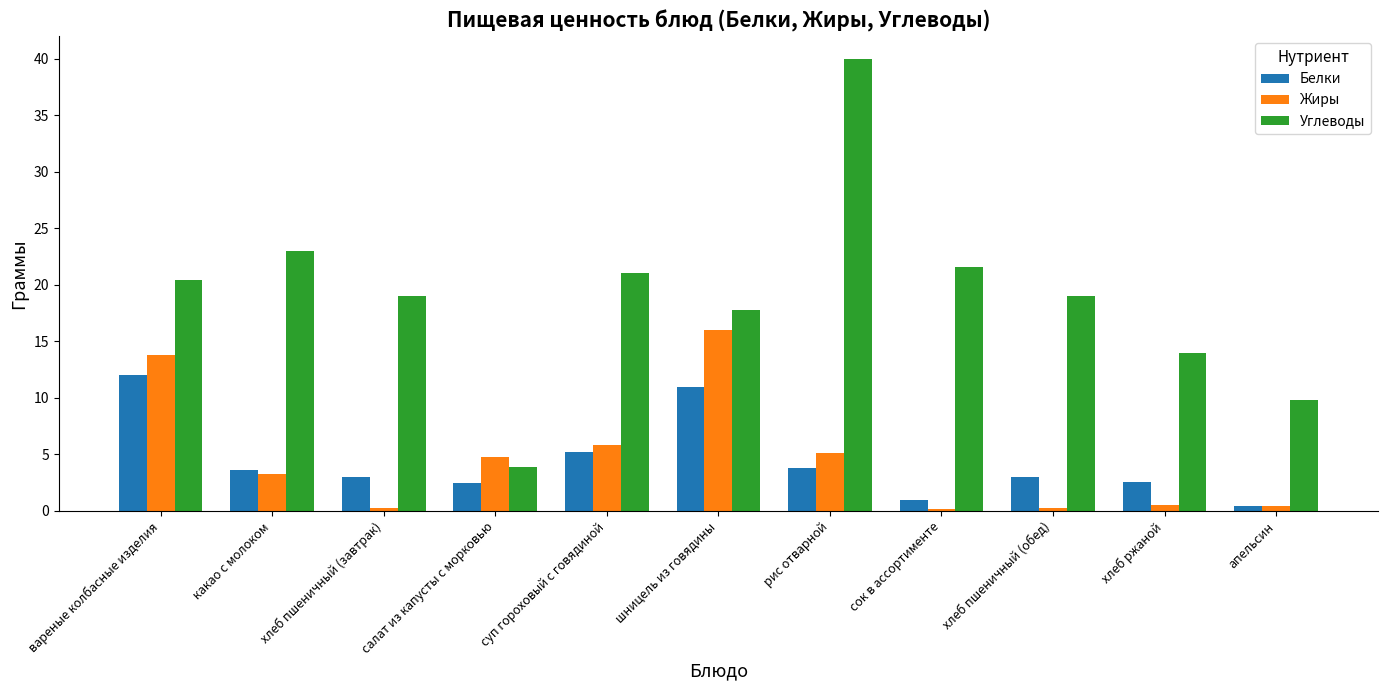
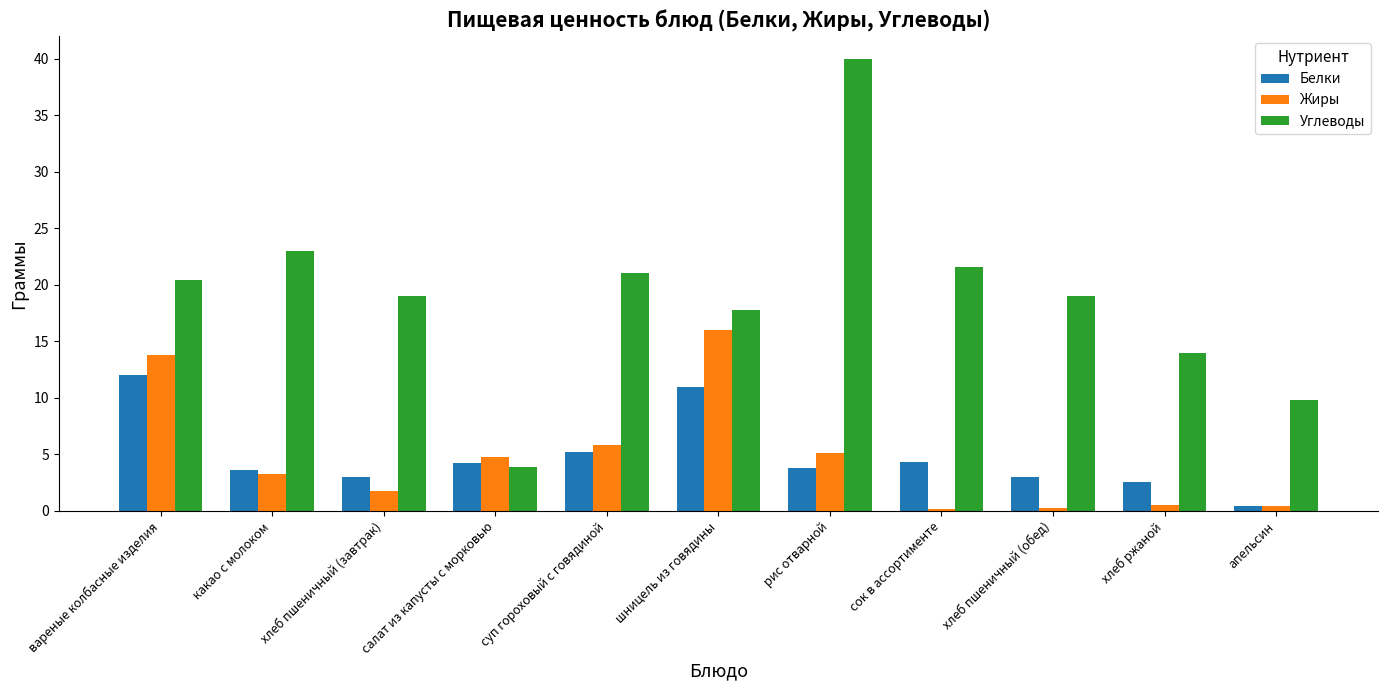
Жиры, хлеб пшеничный (завтрак): 0.3 -> 1.8
Белки, салат из капусты с морковью: 2.5 -> 4.2
Белки, сок в ассортименте: 1.0 -> 4.3
